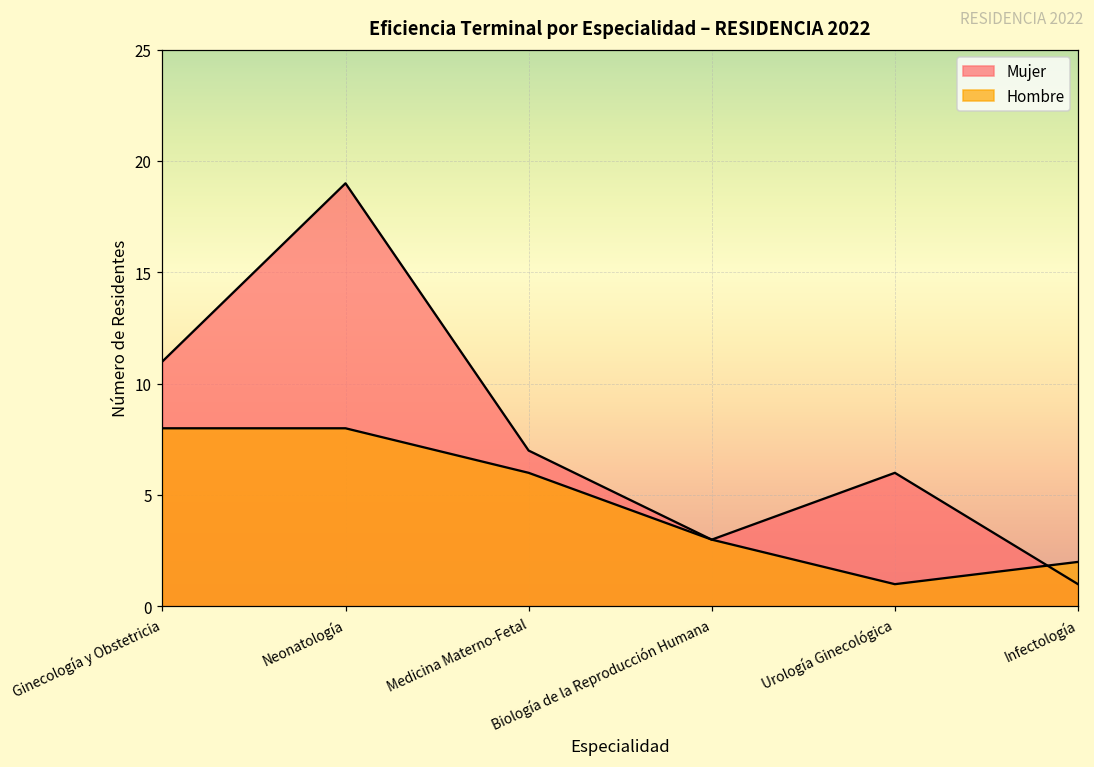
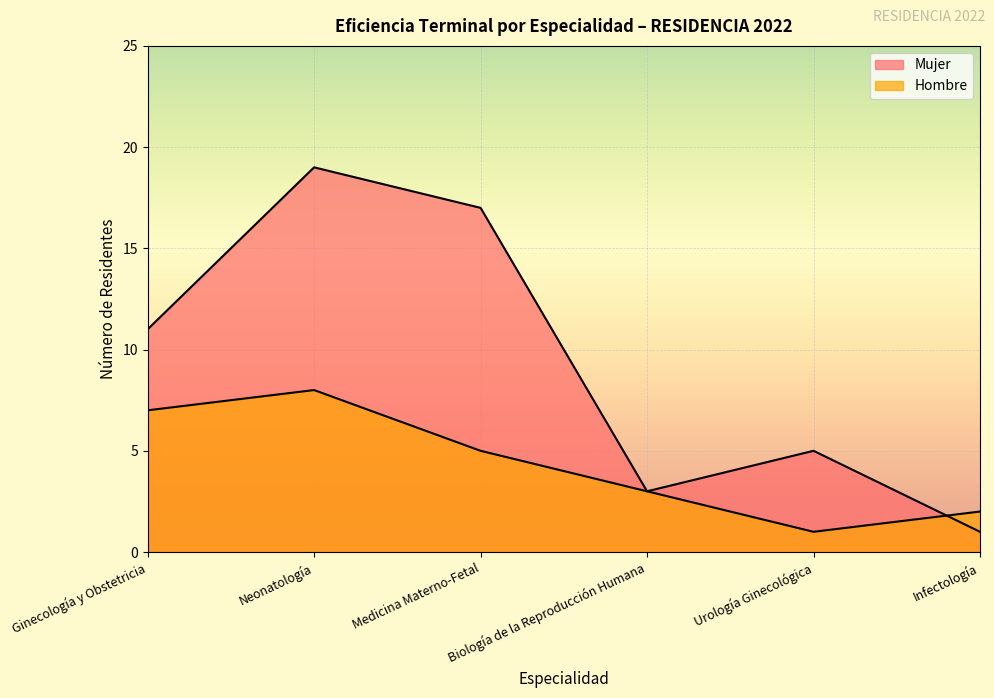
Hombre, Ginecología y Obstetricia: 8 -> 7
Mujer, Medicina Materno-Fetal: 7 -> 17
Hombre, Medicina Materno-Fetal: 6 -> 5
Mujer, Urología Ginecológica: 6 -> 5
